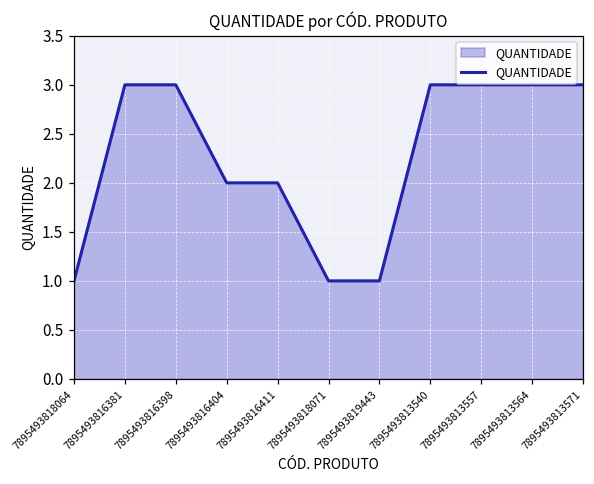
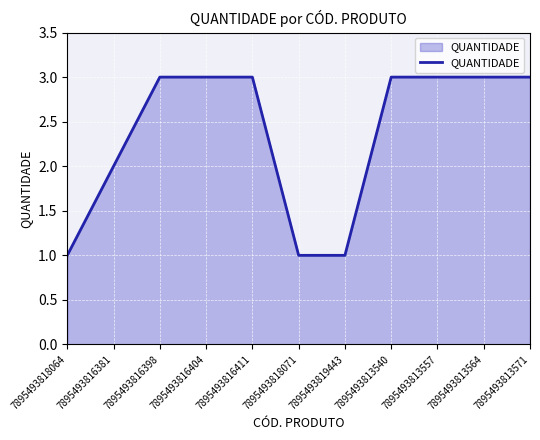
7895493816381: 3 -> 2
7895493816404: 2 -> 3
7895493816411: 2 -> 3
